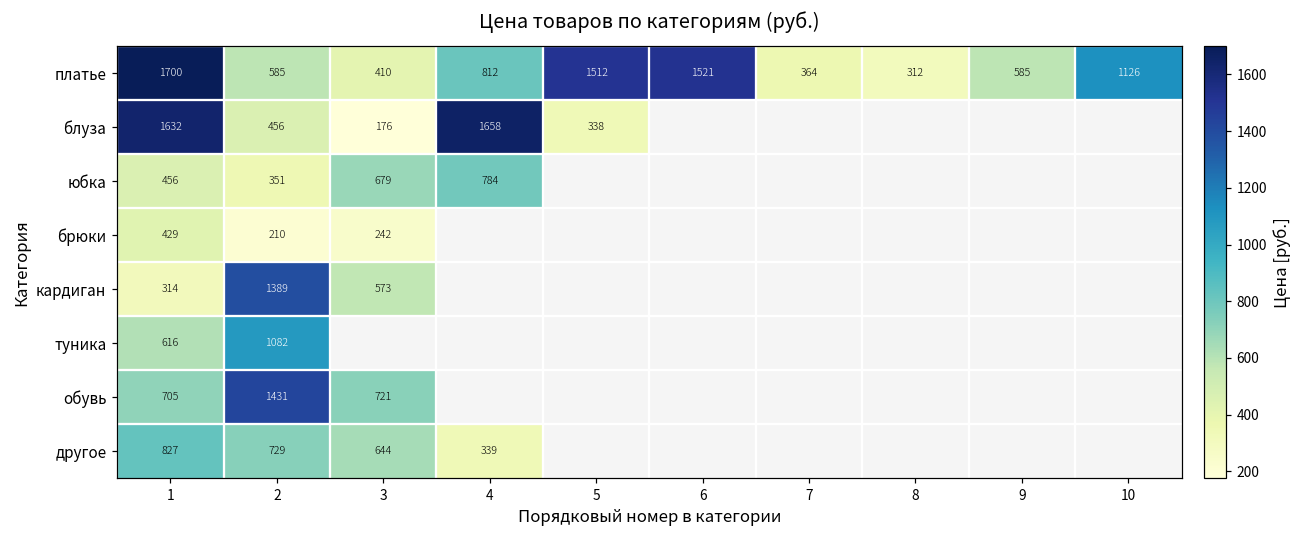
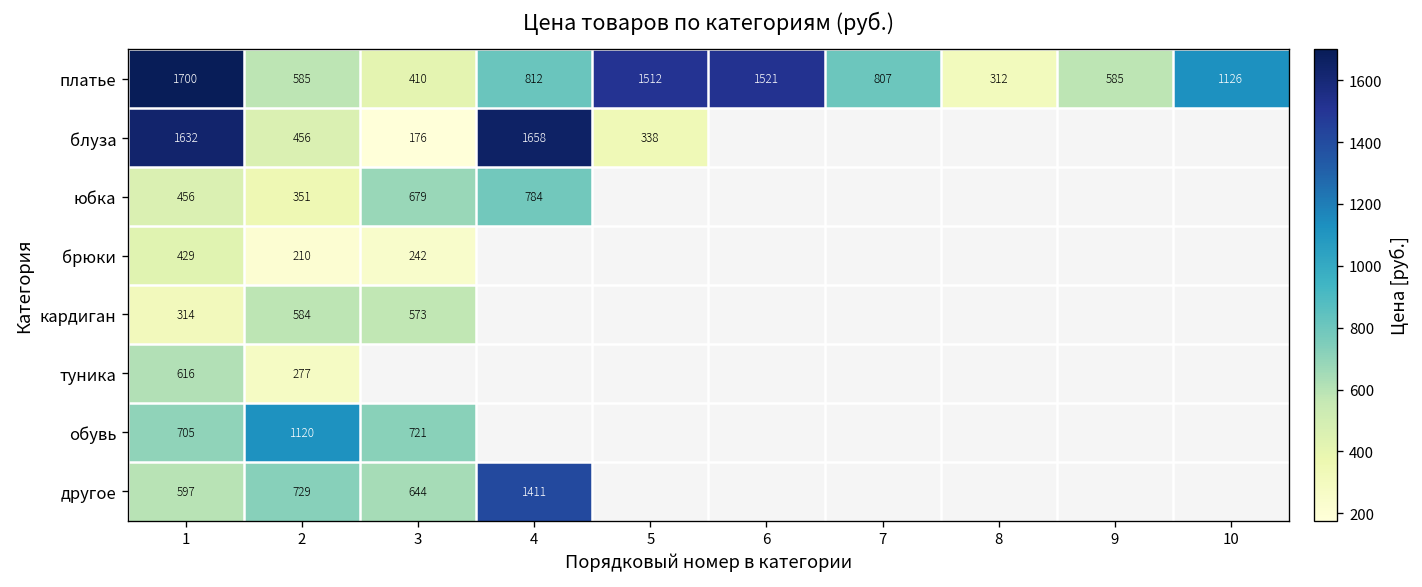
платье, 7: 364 -> 807
кардиган, 2: 1389 -> 584
туника, 2: 1082 -> 277
обувь, 2: 1431 -> 1120
другое, 1: 827 -> 597
другое, 4: 339 -> 1411
